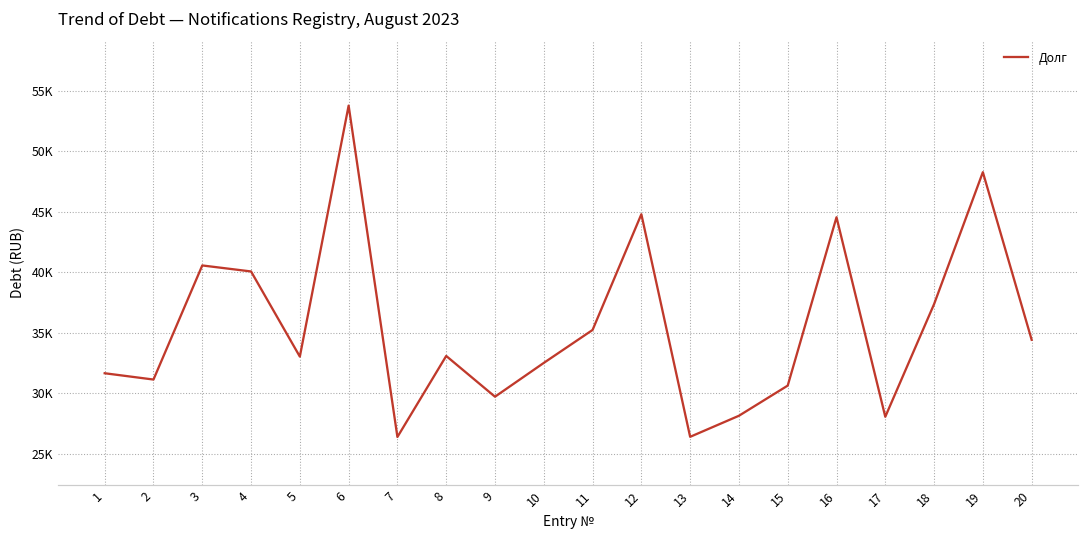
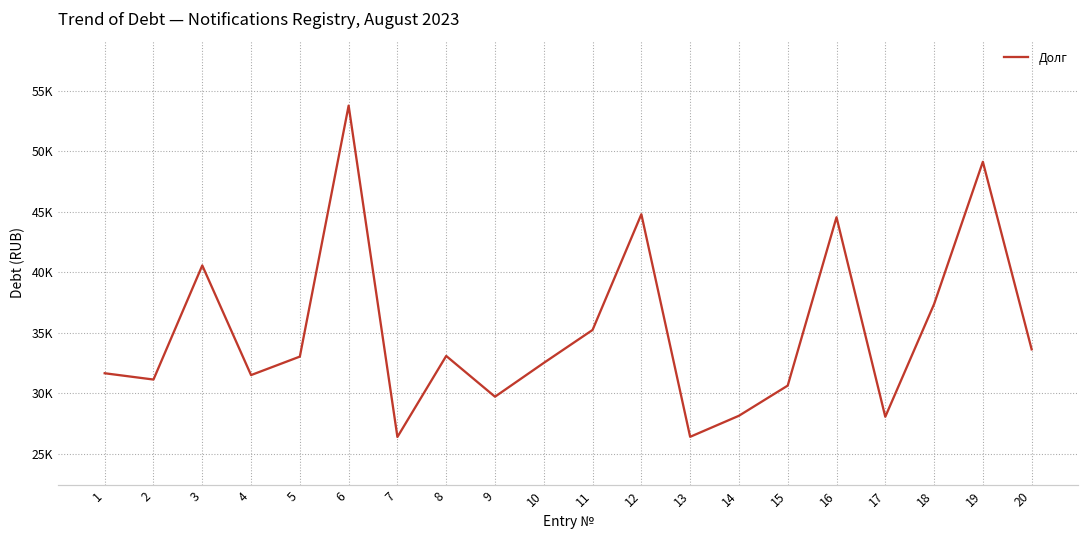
4: 40100 -> 31500
19: 48300 -> 49100
20: 34400 -> 33600
